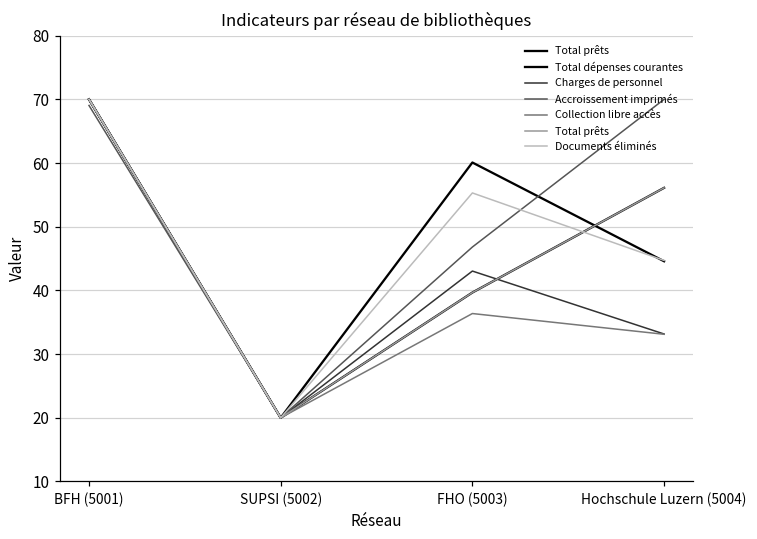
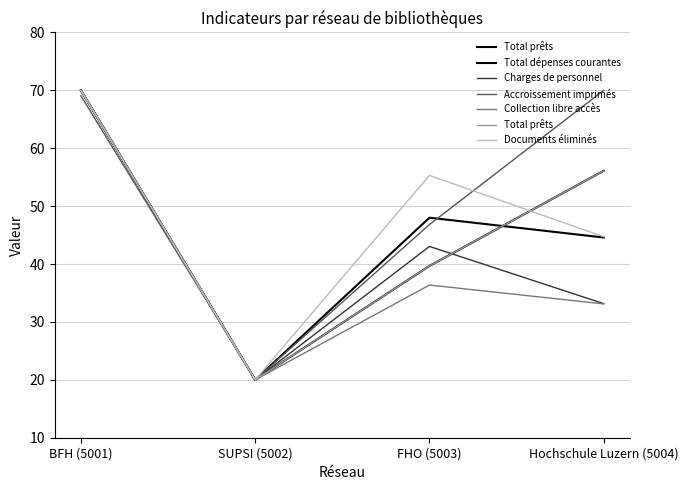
Total dépenses courantes, FHO (5003): 60 -> 48
